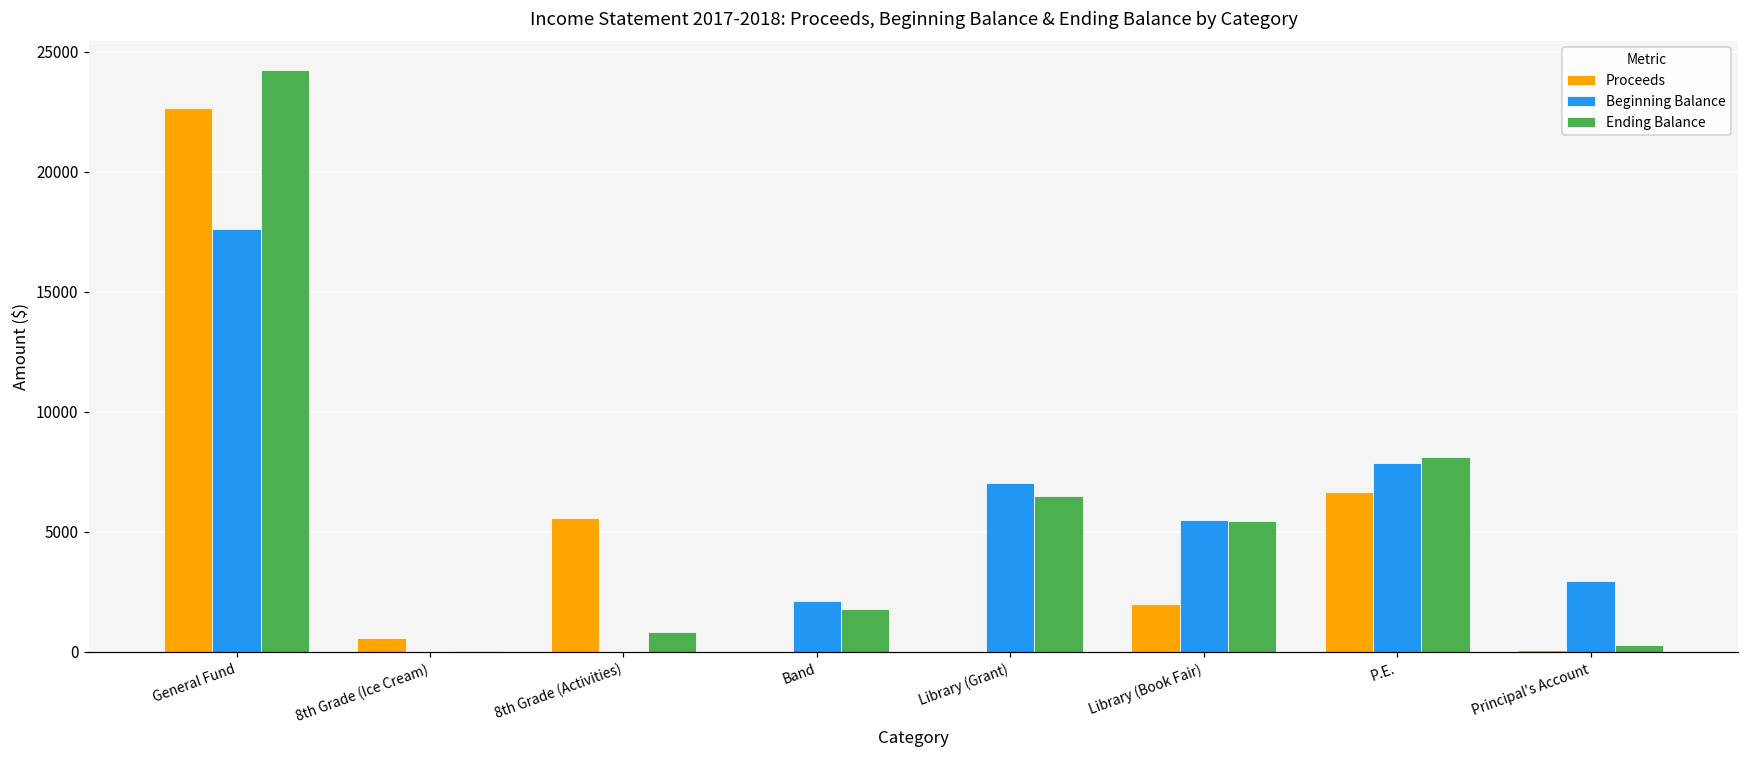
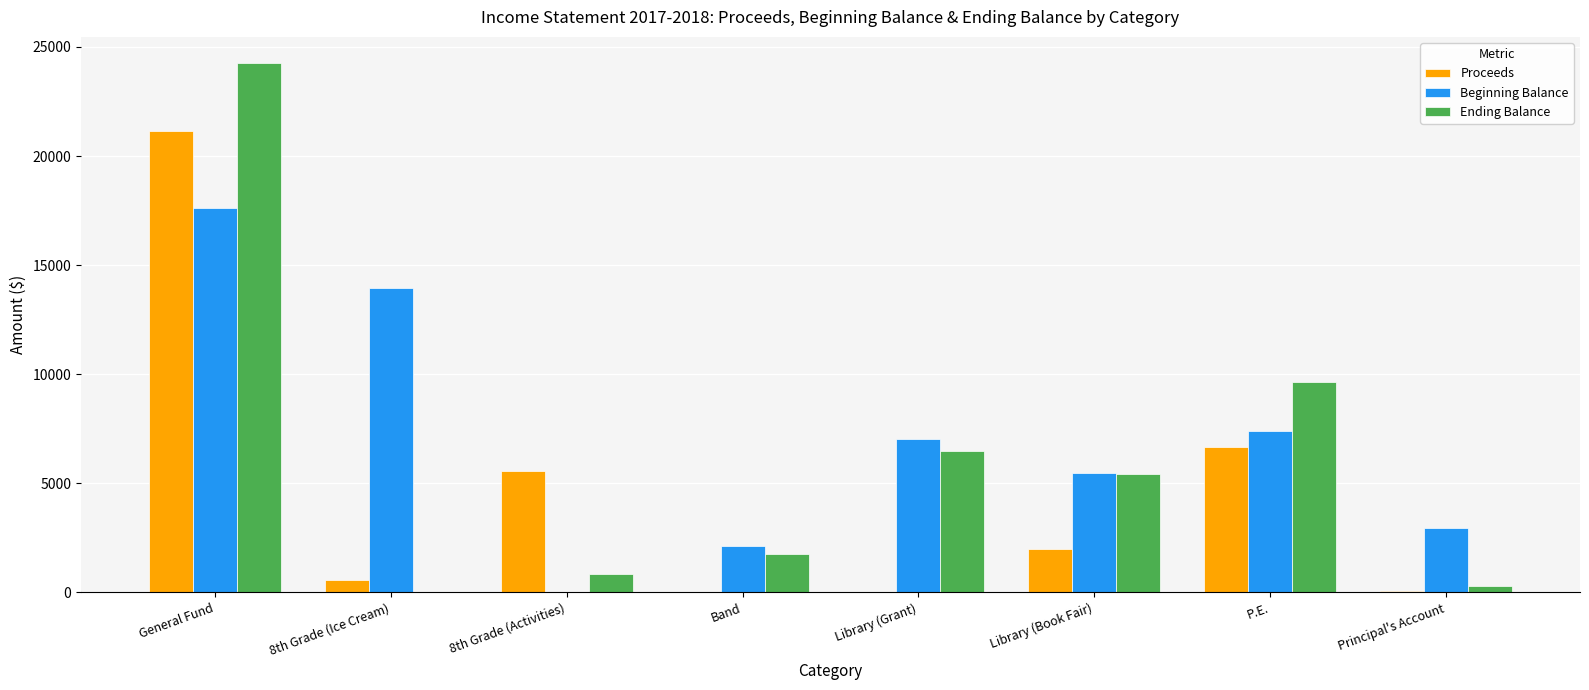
Proceeds, General Fund: 22600 -> 21200
Beginning Balance, 8th Grade (Ice Cream): 0 -> 13900
Beginning Balance, P.E.: 7800 -> 7400
Ending Balance, P.E.: 8100 -> 9700
